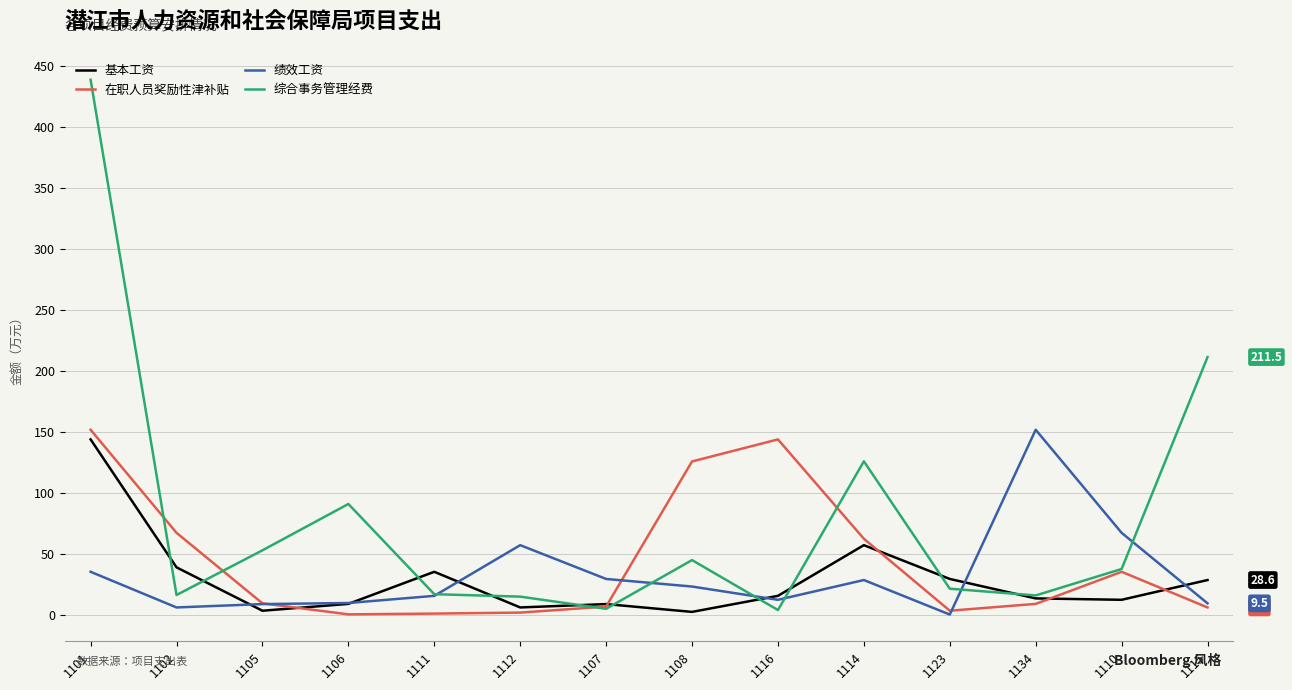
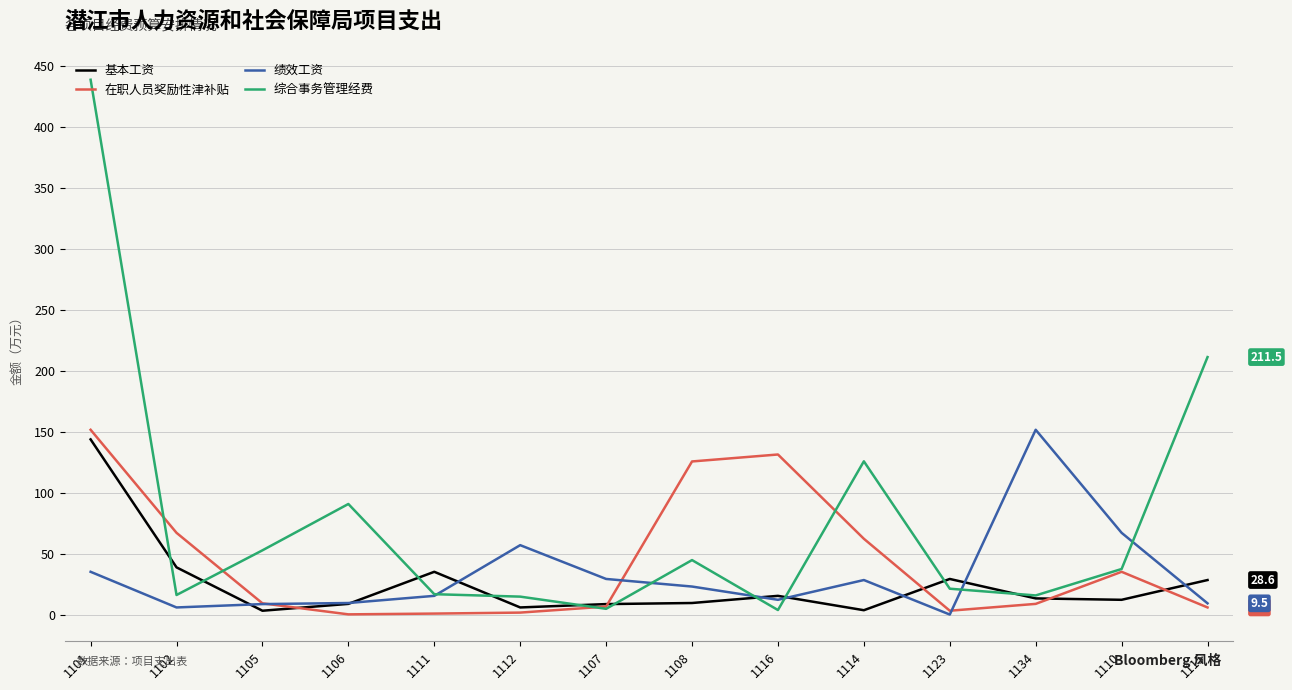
基本工资, 1108: 2 -> 10
在职人员奖励性津补贴, 1116: 144 -> 132
基本工资, 1114: 57 -> 4
